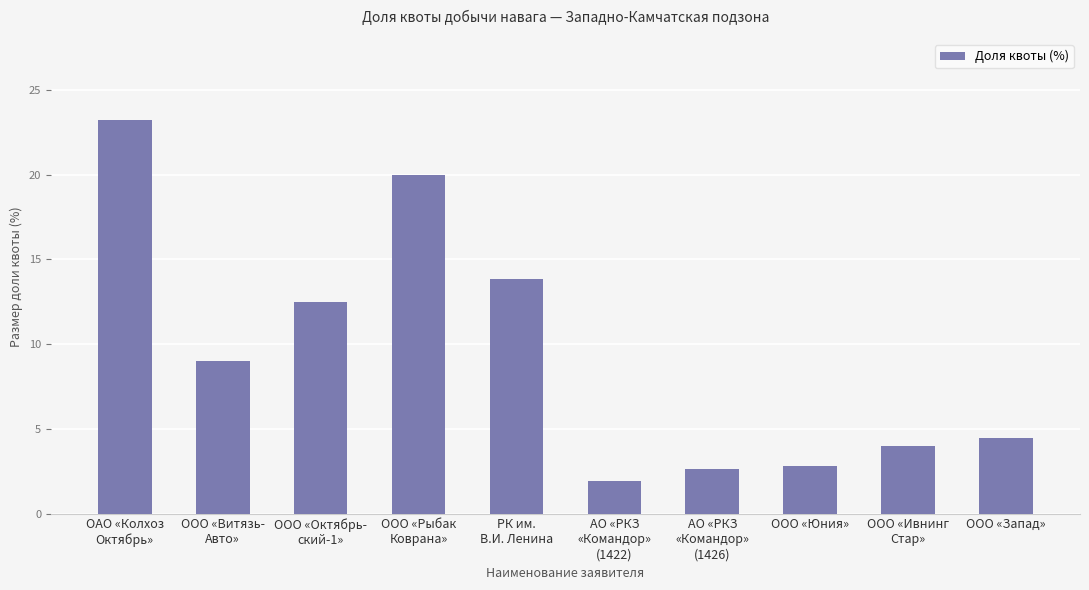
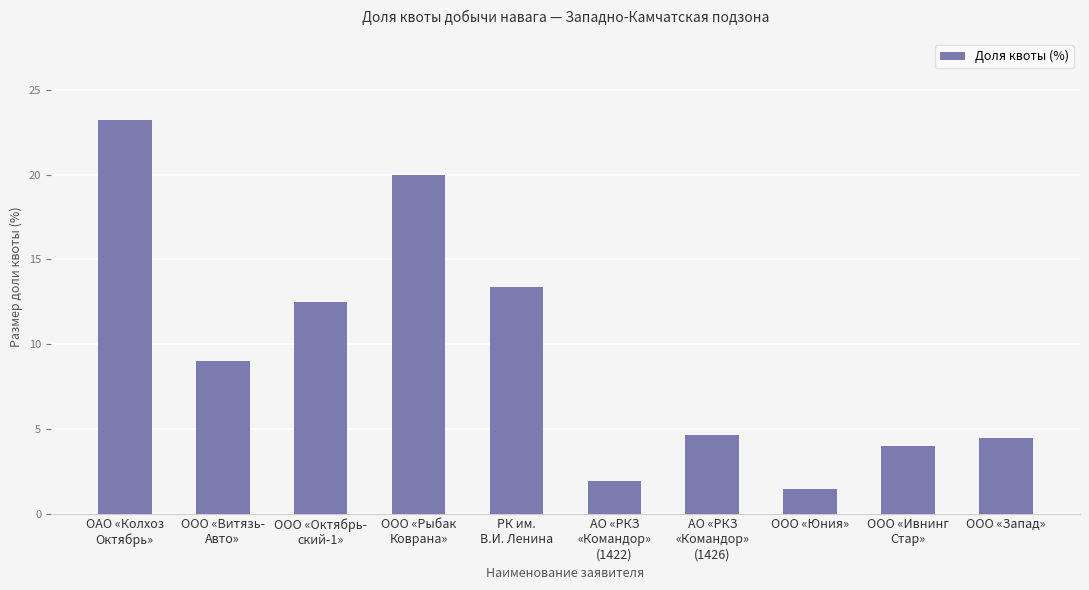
РК им. В.И. Ленина: 13.9 -> 13.3
АО «РКЗ «Командор» (1426): 2.7 -> 4.6
ООО «Юния»: 2.8 -> 1.4
